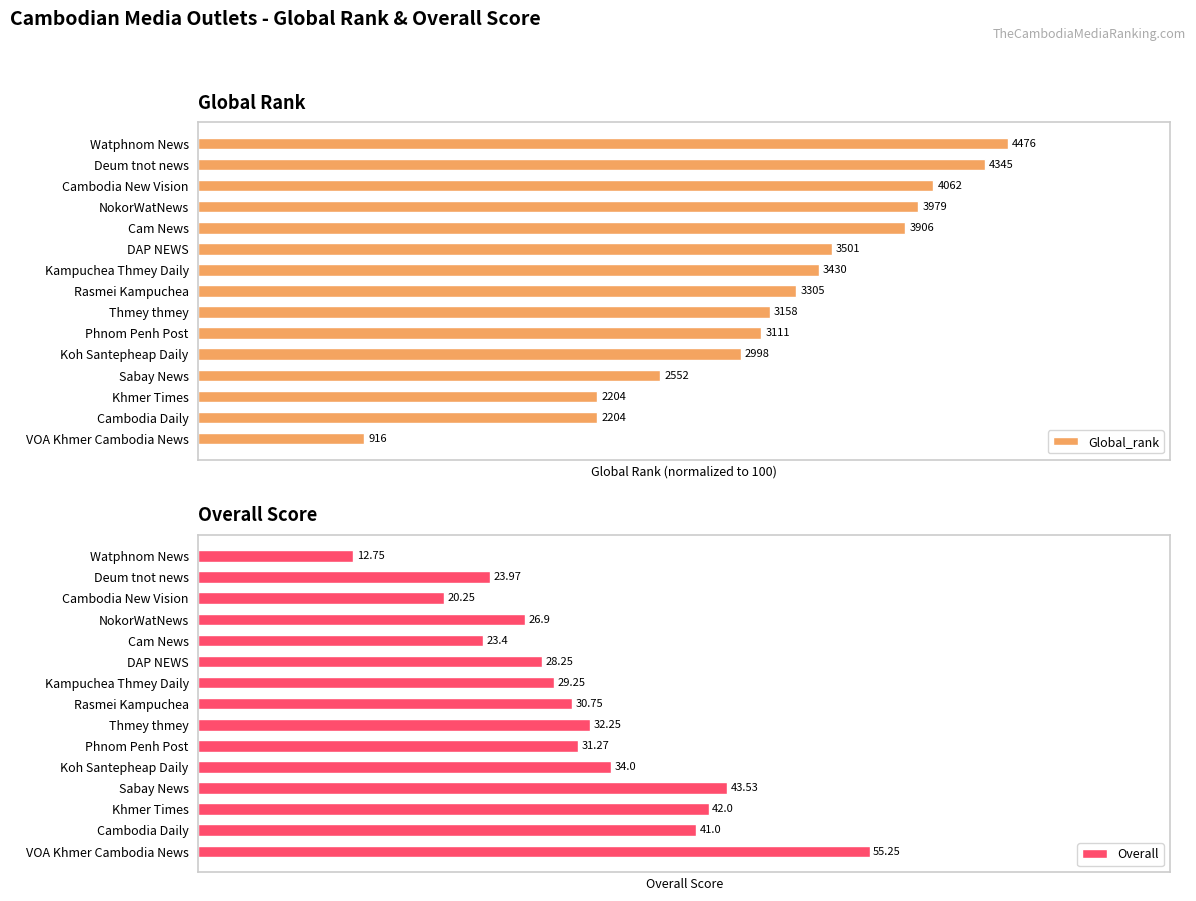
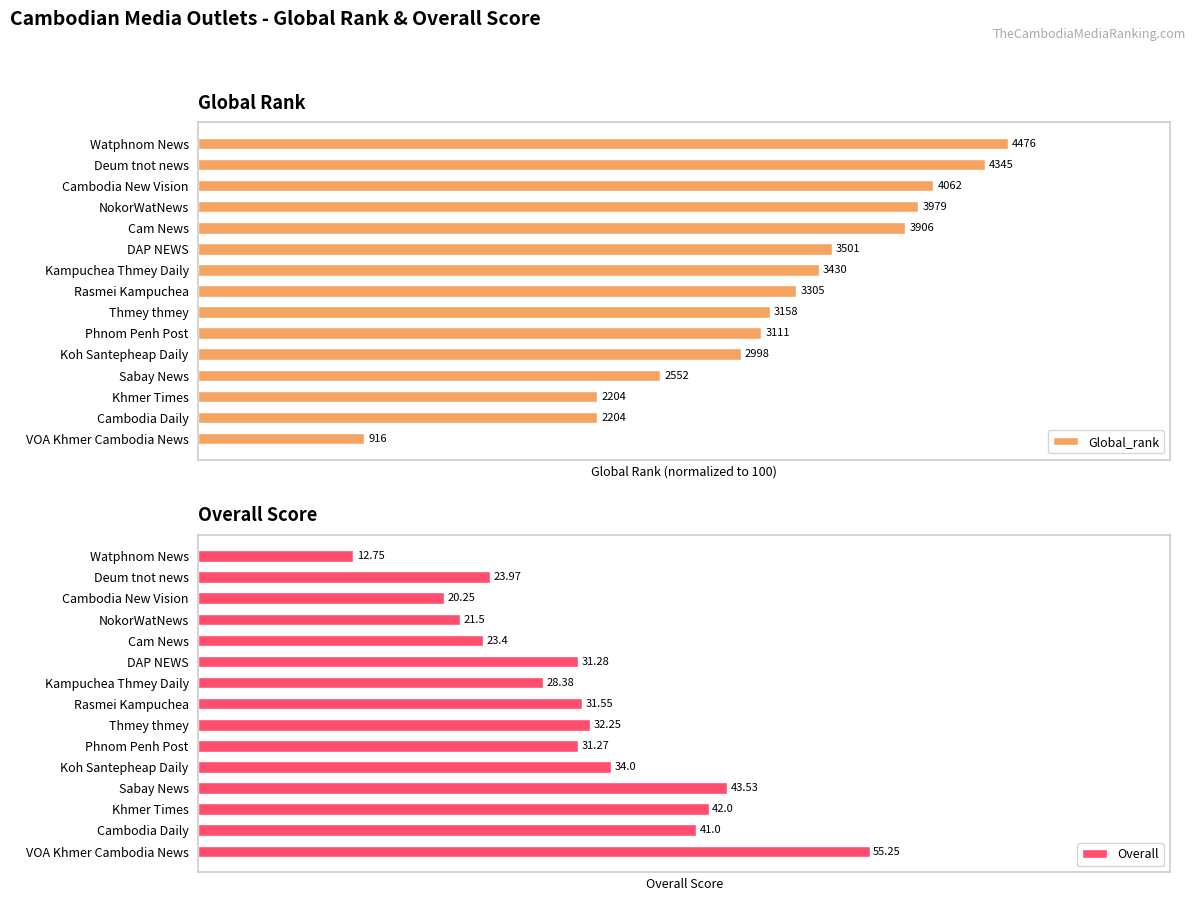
Overall Score, NokorWatNews: 26.9 -> 21.5
Overall Score, DAP NEWS: 28.25 -> 31.28
Overall Score, Kampuchea Thmey Daily: 29.25 -> 28.38
Overall Score, Rasmei Kampuchea: 30.75 -> 31.55
